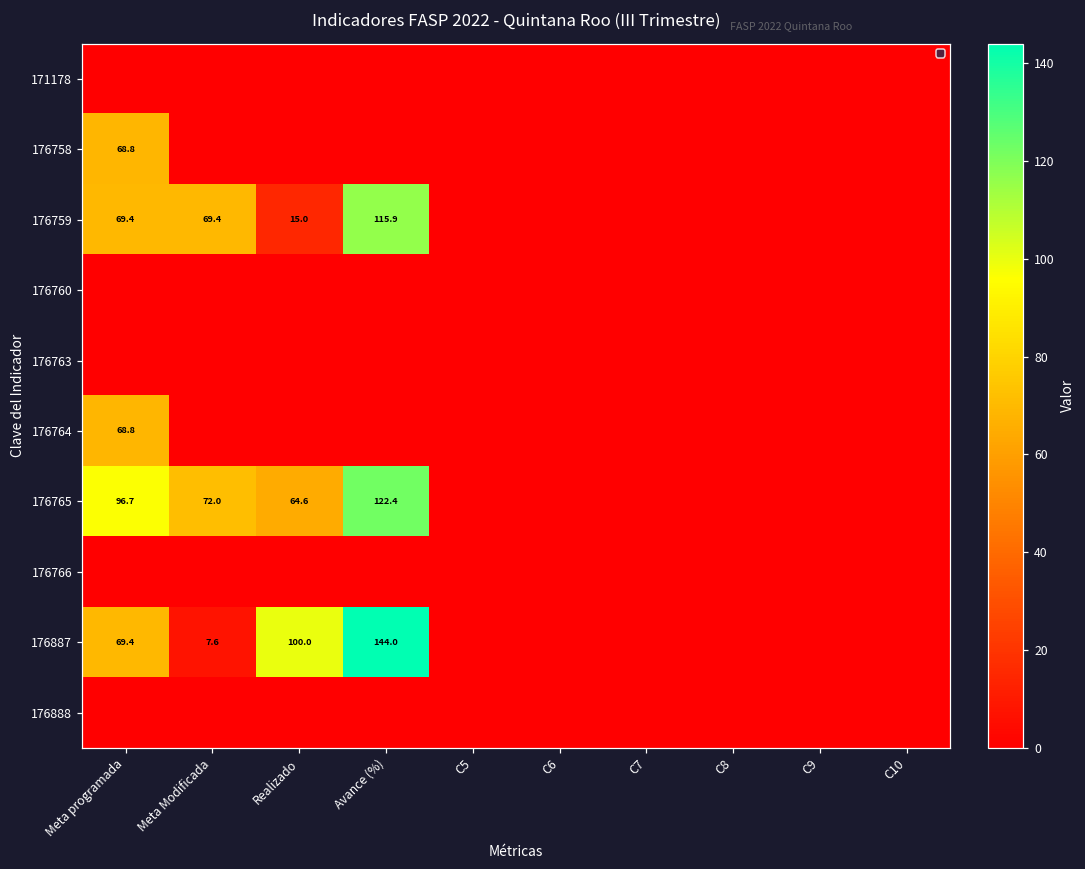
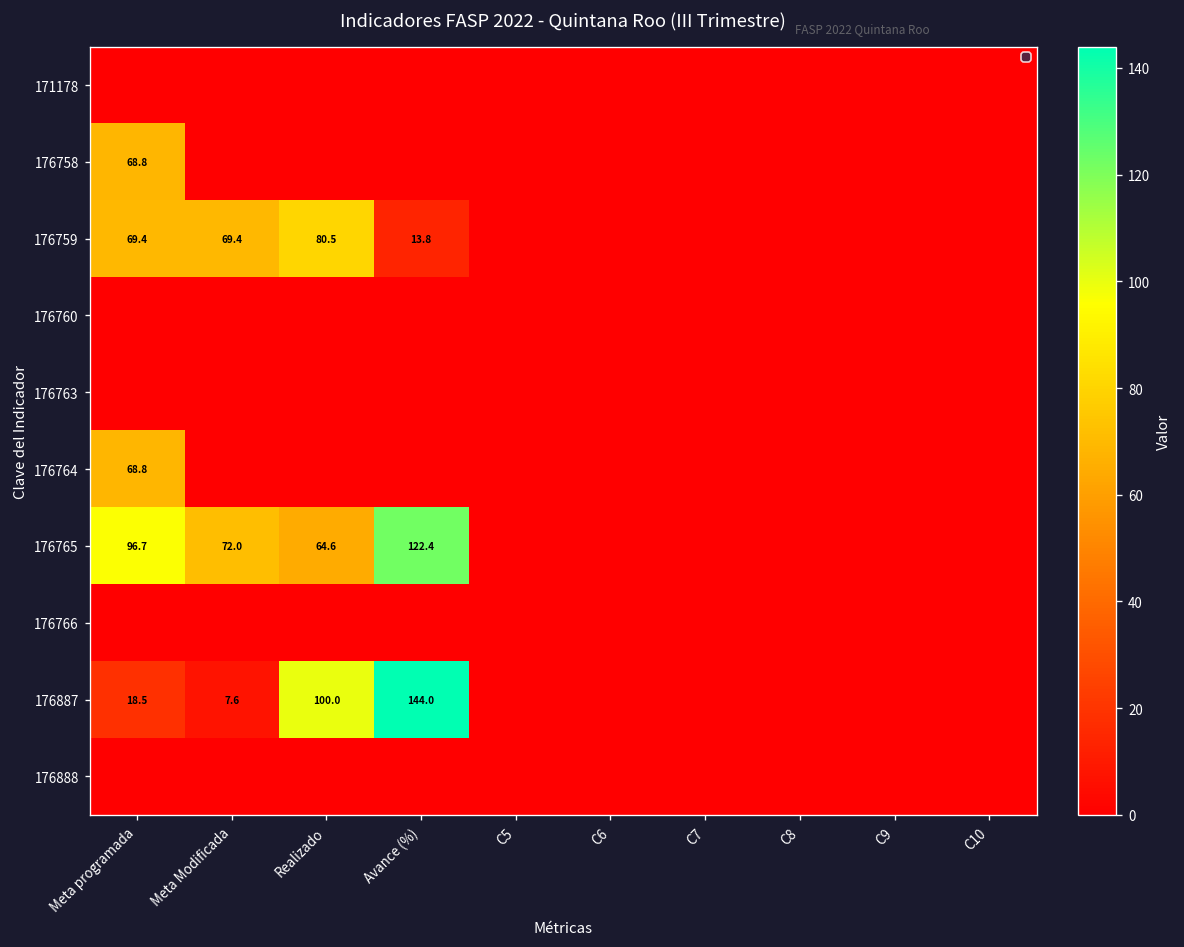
176759, Realizado: 15.0 -> 80.5
176759, Avance (%): 115.9 -> 13.8
176887, Meta programada: 69.4 -> 18.5
